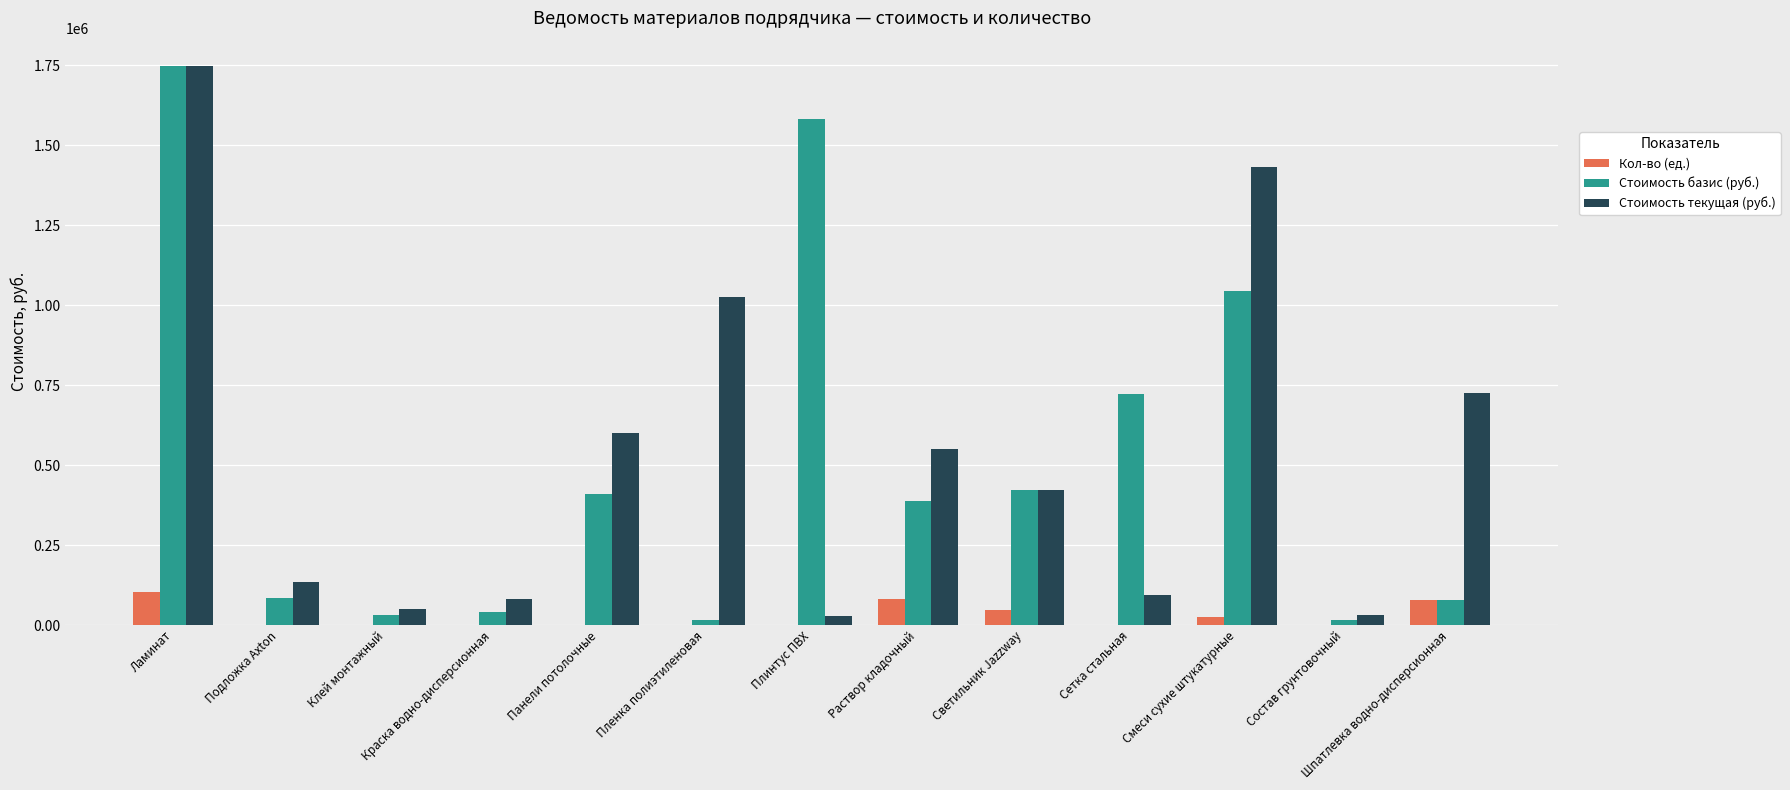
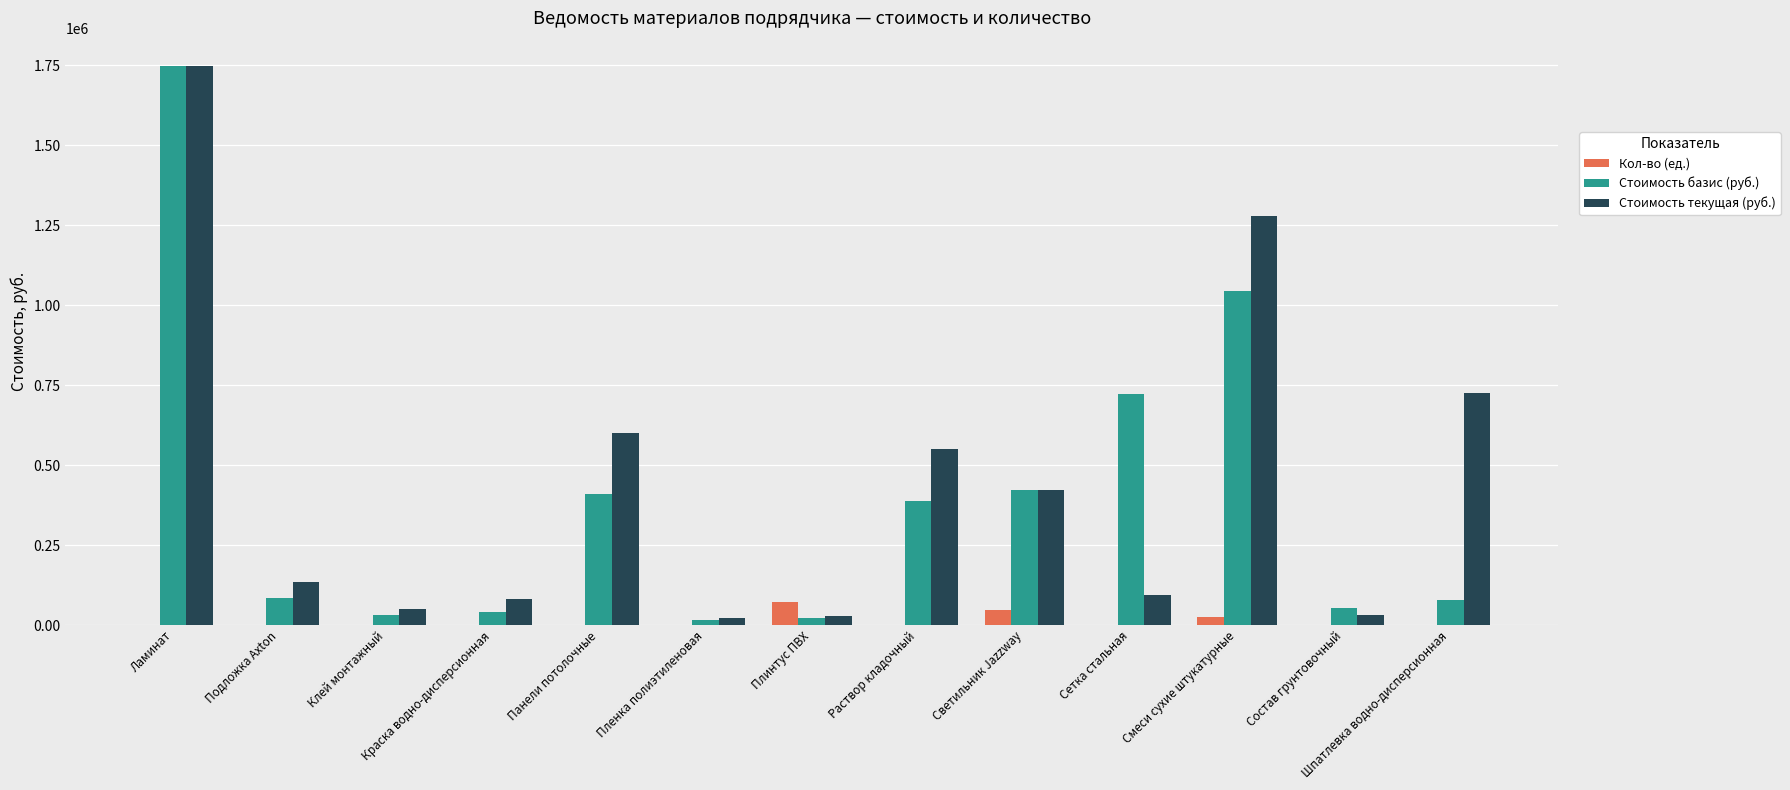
Кол-во (ед.), Ламинат: 100000 -> 0
Стоимость текущая (руб.), Пленка полиэтиленовая: 1020000 -> 20000
Кол-во (ед.), Плинтус ПВХ: 0 -> 70000
Стоимость базис (руб.), Плинтус ПВХ: 1580000 -> 20000
Кол-во (ед.), Раствор кладочный: 80000 -> 0
Стоимость текущая (руб.), Смеси сухие штукатурные: 1430000 -> 1280000
Стоимость базис (руб.), Состав грунтовочный: 20000 -> 50000
Кол-во (ед.), Шпатлевка водно-дисперсионная: 80000 -> 0
